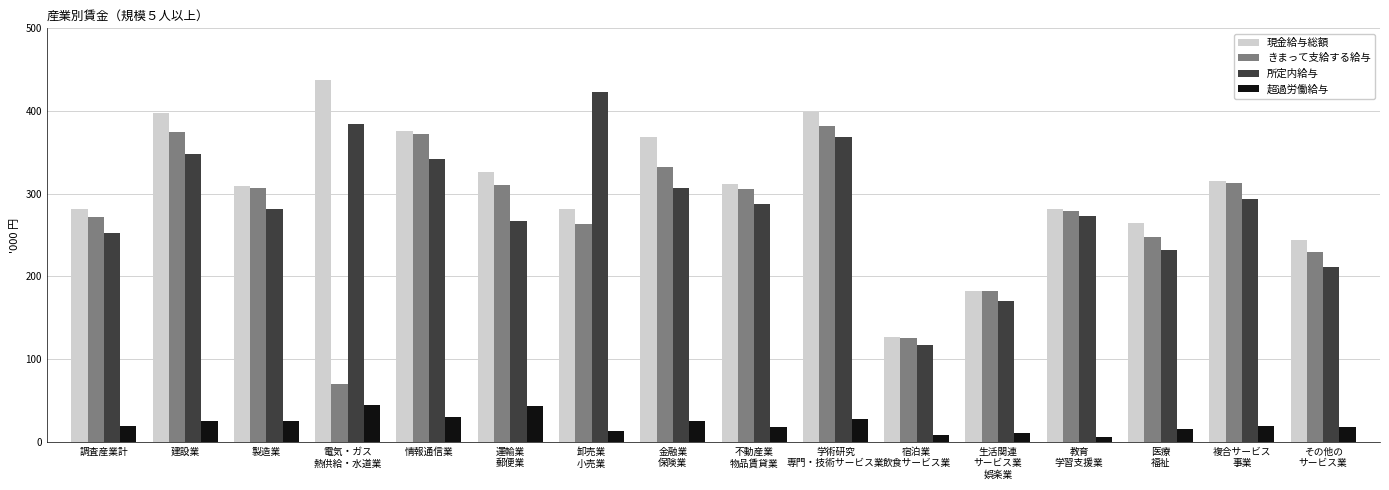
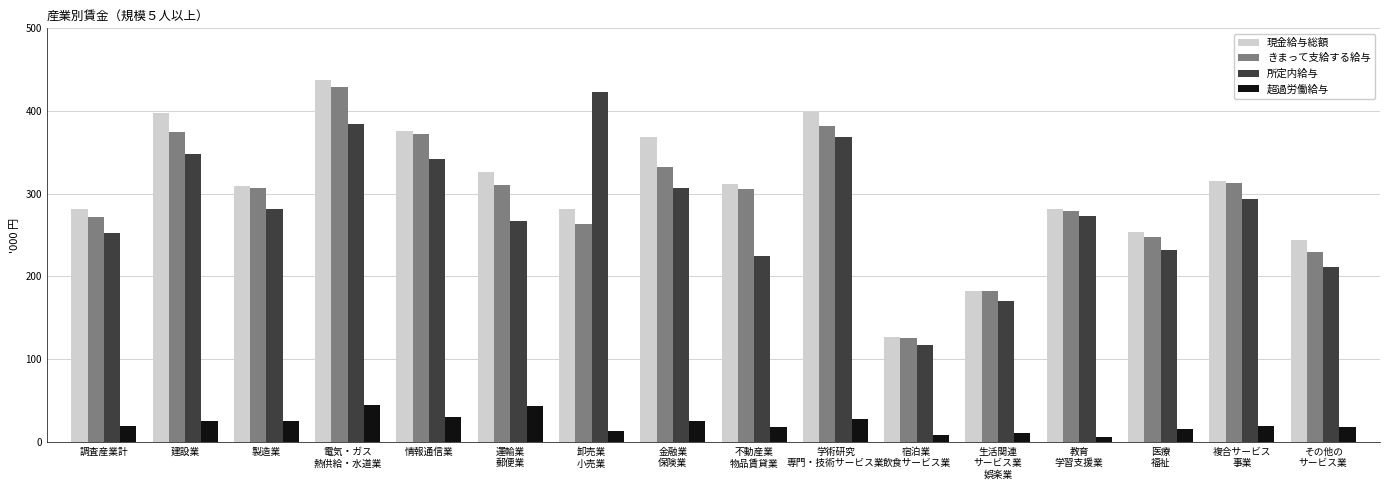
きまって支給する給与, 電気・ガス 熱供給・水道業: 70 -> 430
所定内給与, 不動産業 物品賃貸業: 290 -> 230
現金給与総額, 医療 福祉: 260 -> 250
